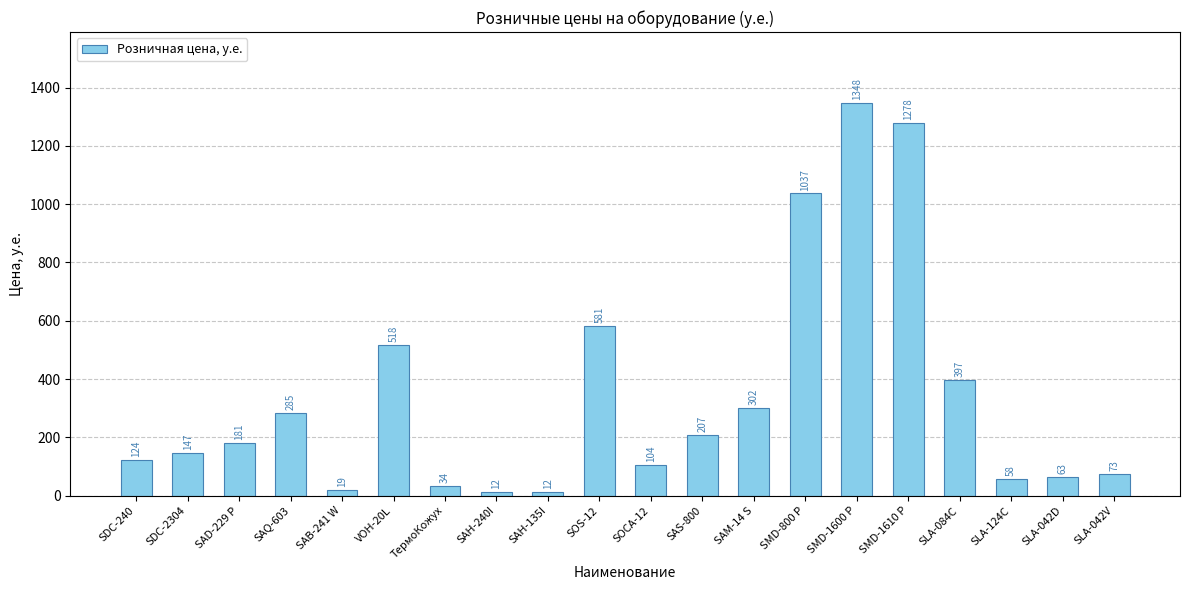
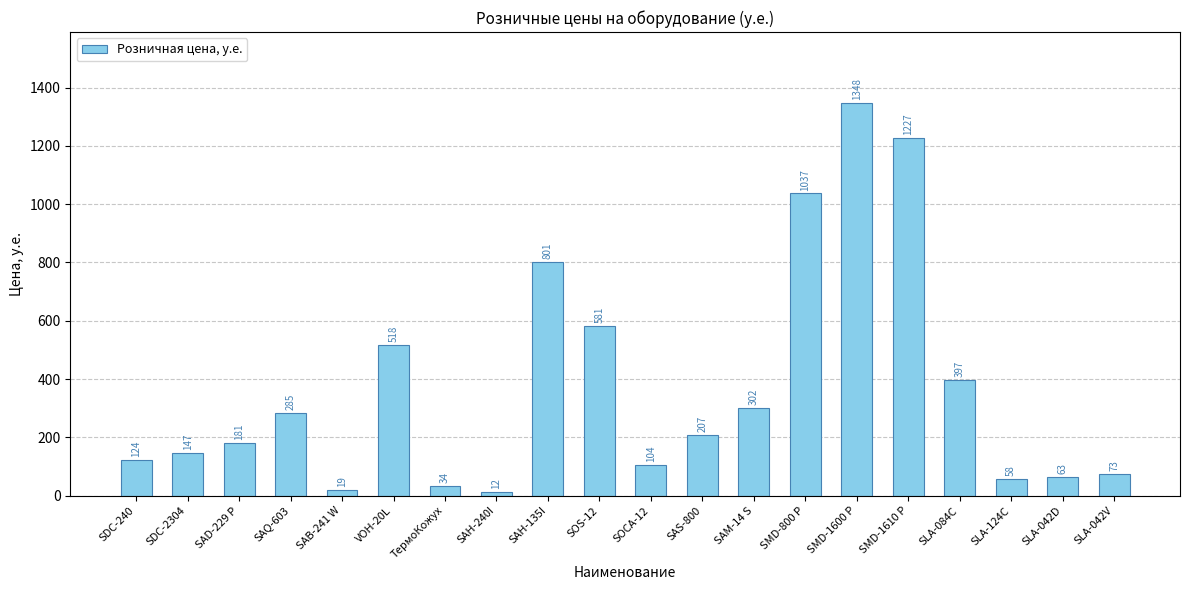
SAH-135I: 12 -> 801
SMD-1610 P: 1278 -> 1227
